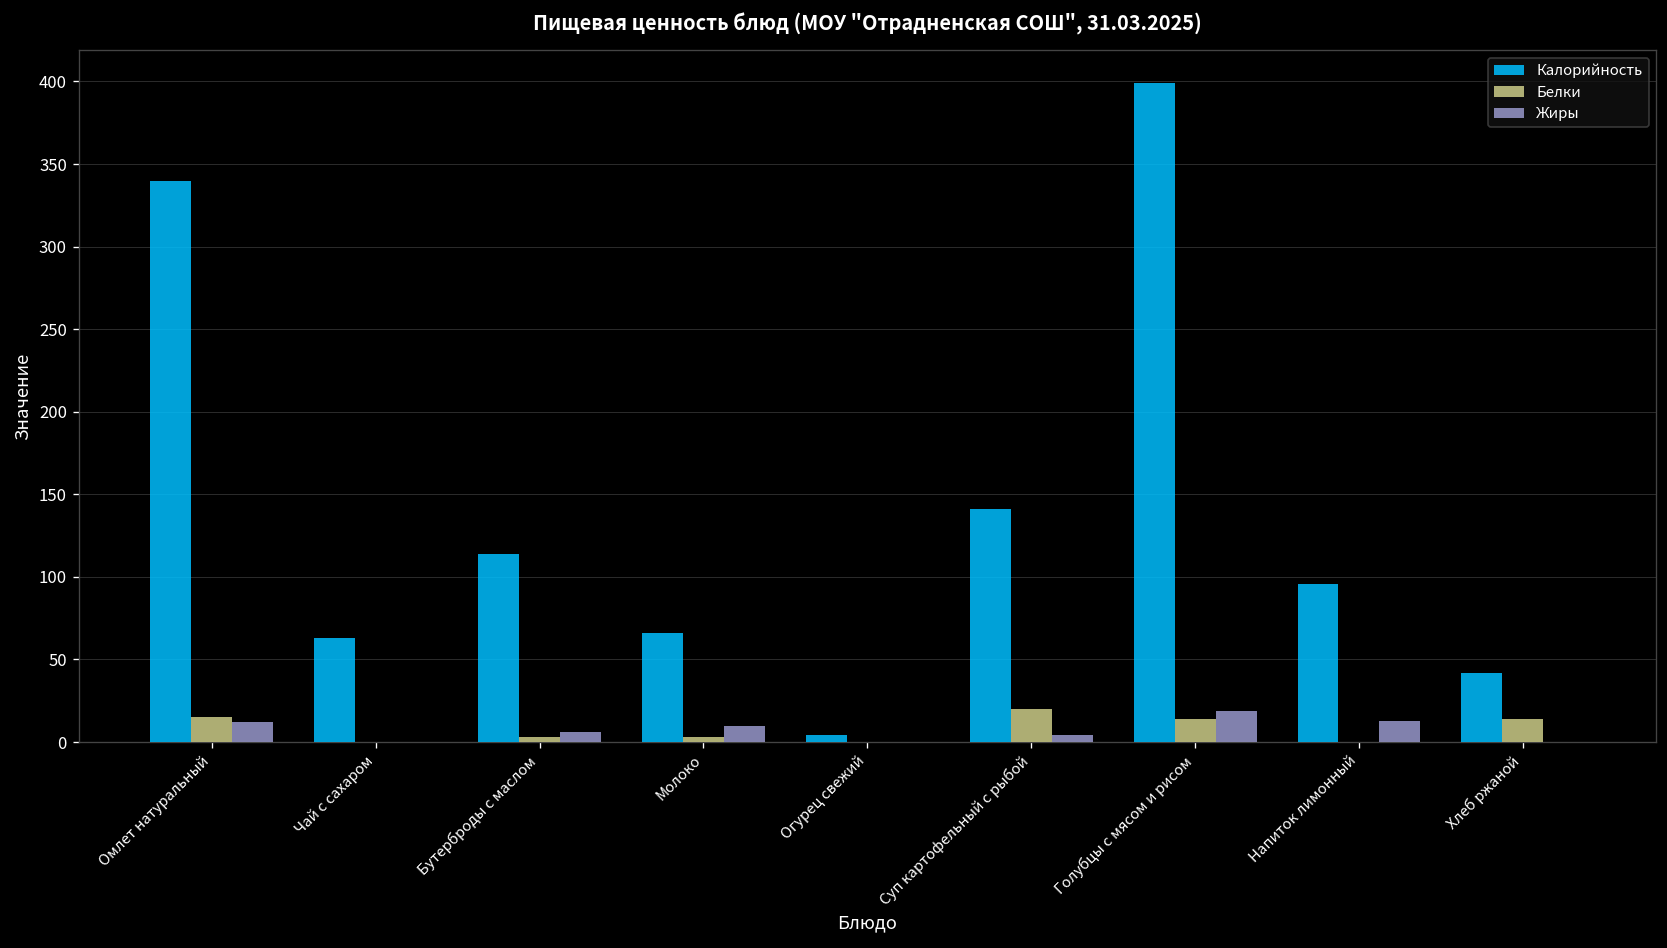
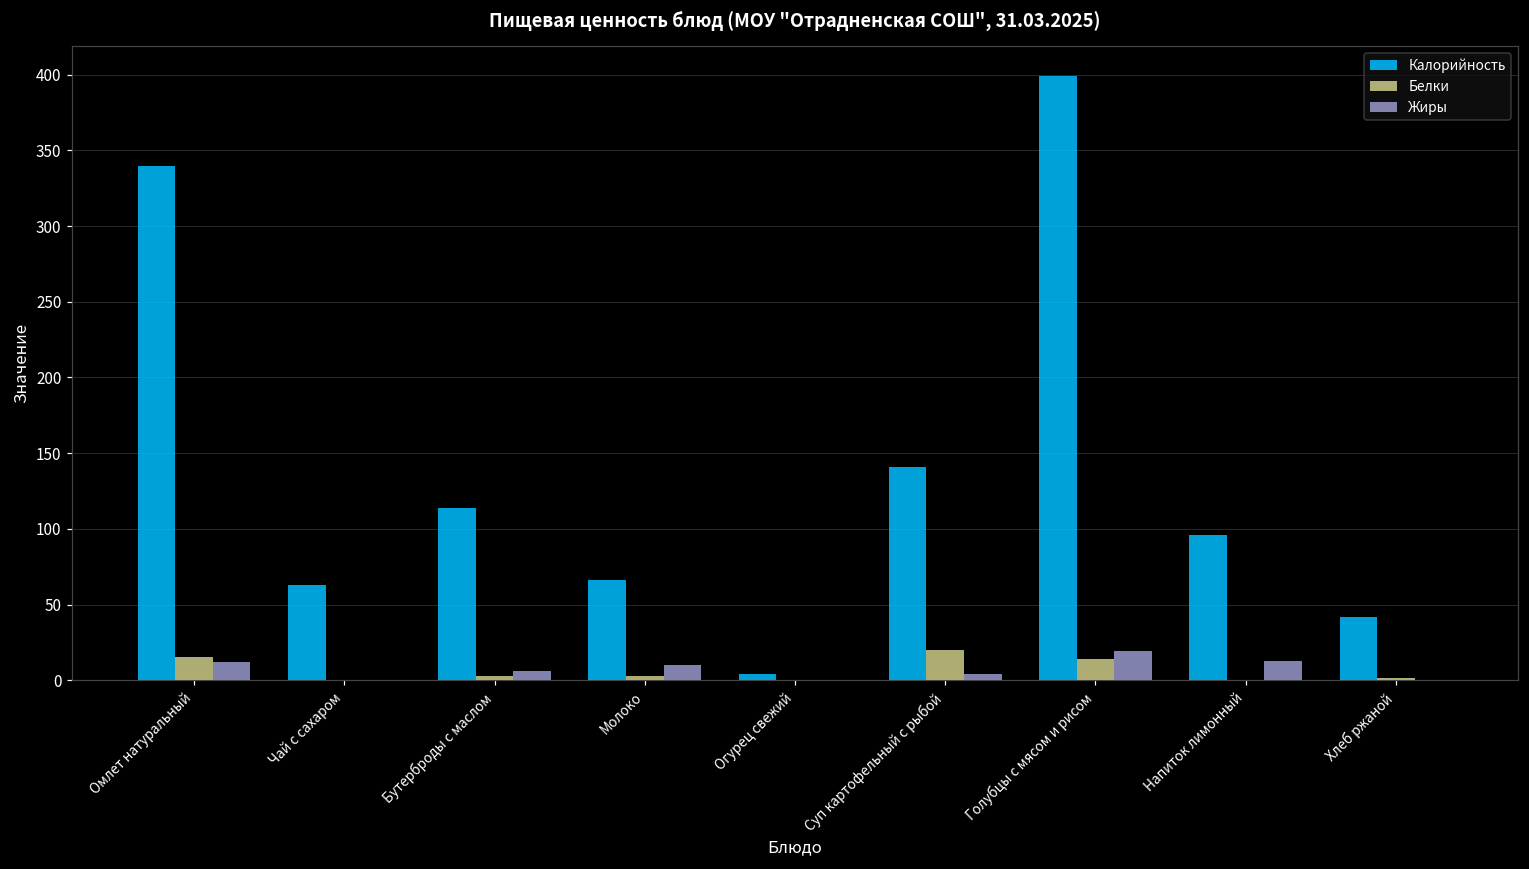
Белки, Хлеб ржаной: 14 -> 1
